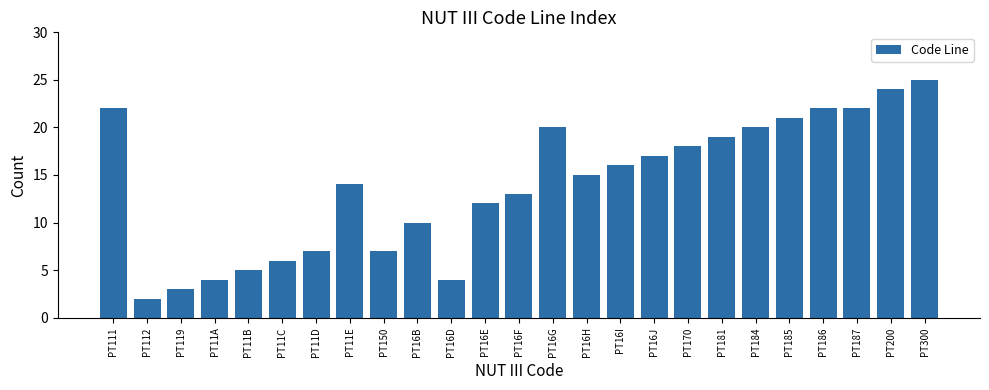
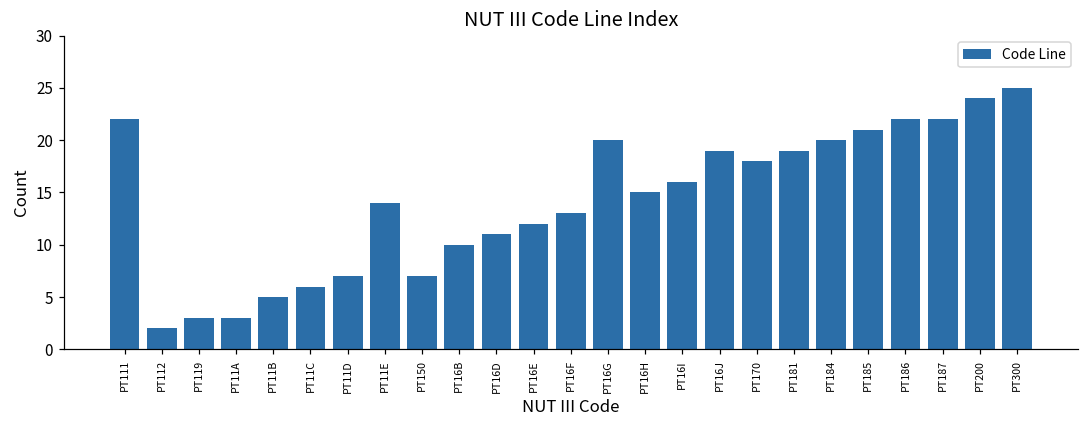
PT11A: 4 -> 3
PT16D: 4 -> 11
PT16J: 17 -> 19
